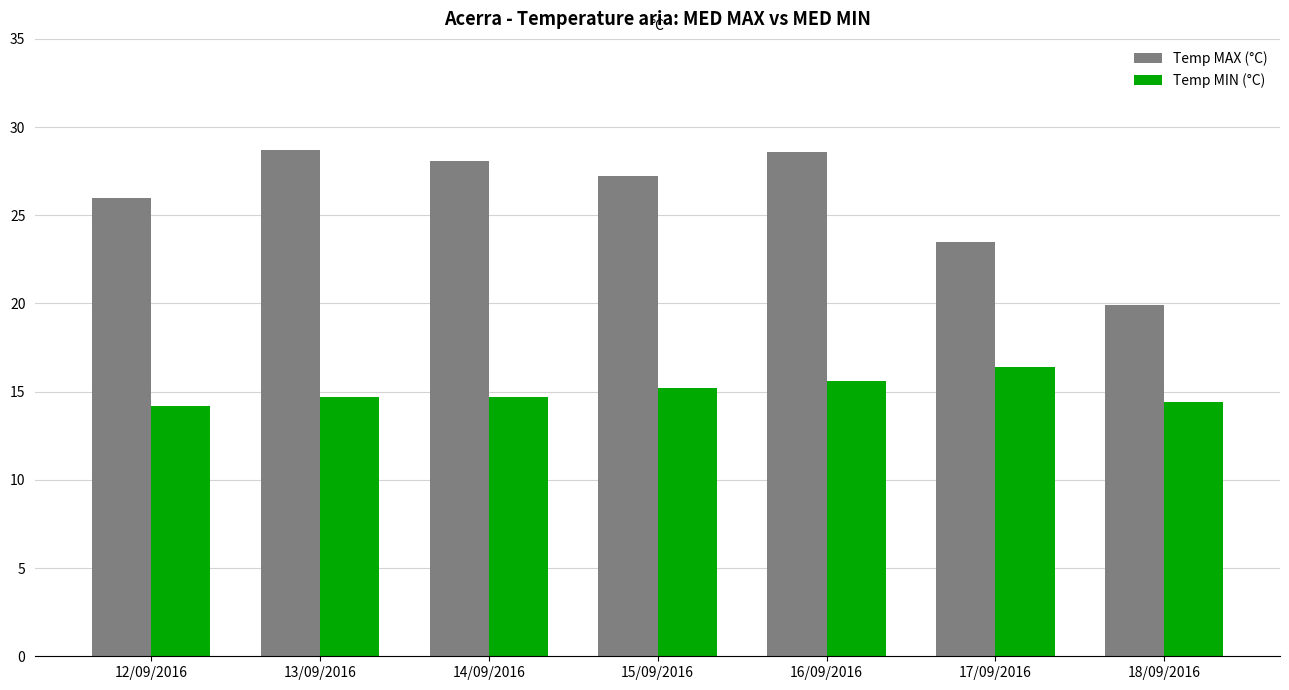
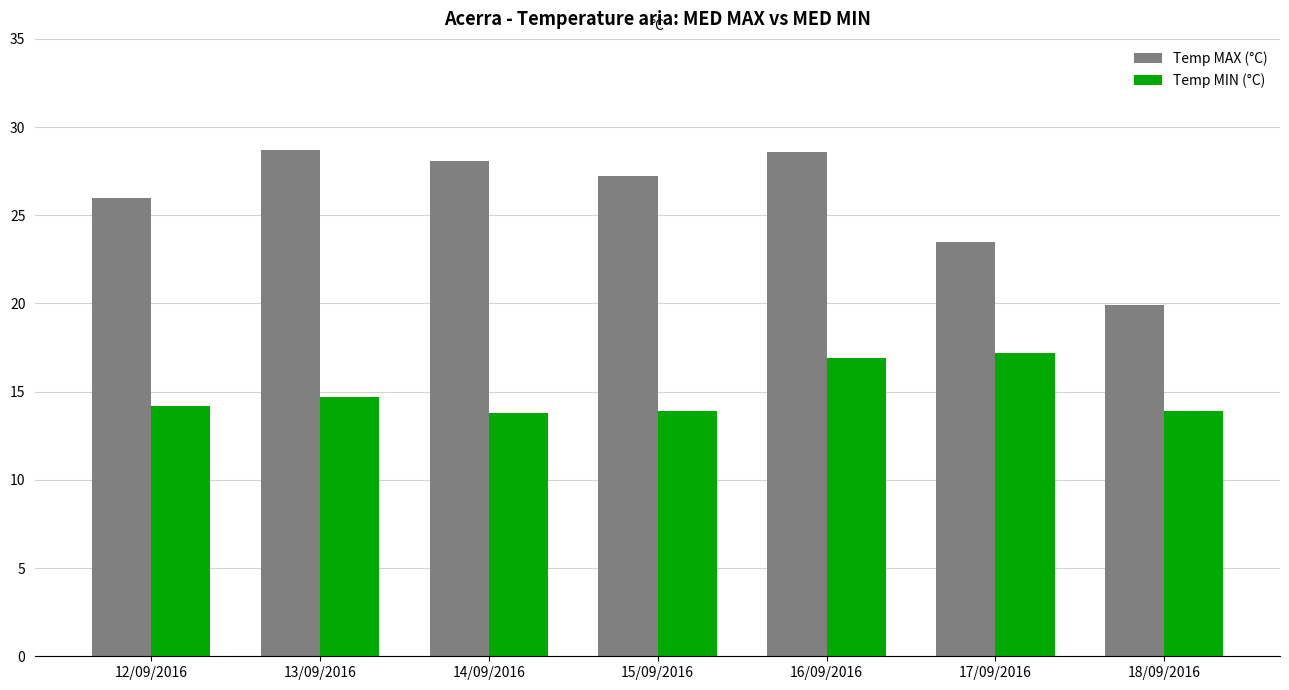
Temp MIN (°C), 14/09/2016: 14.7 -> 13.8
Temp MIN (°C), 15/09/2016: 15.2 -> 13.9
Temp MIN (°C), 16/09/2016: 15.6 -> 16.9
Temp MIN (°C), 17/09/2016: 16.4 -> 17.2
Temp MIN (°C), 18/09/2016: 14.4 -> 13.9
